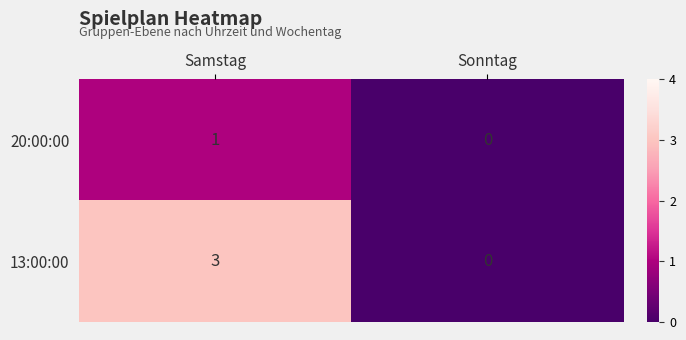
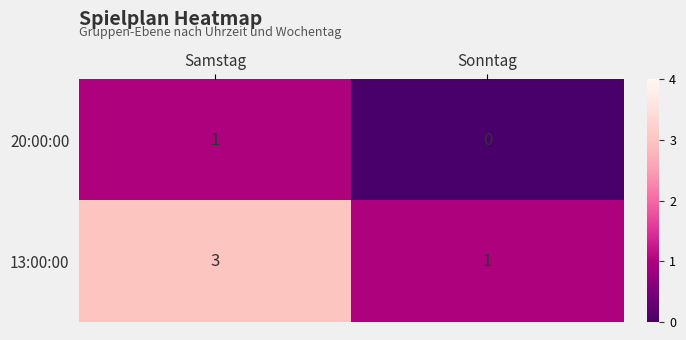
13:00:00, Sonntag: 0 -> 1
